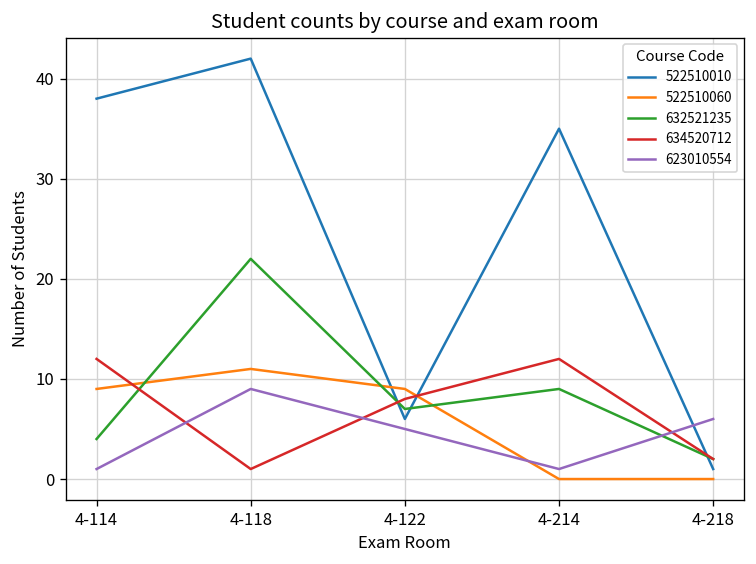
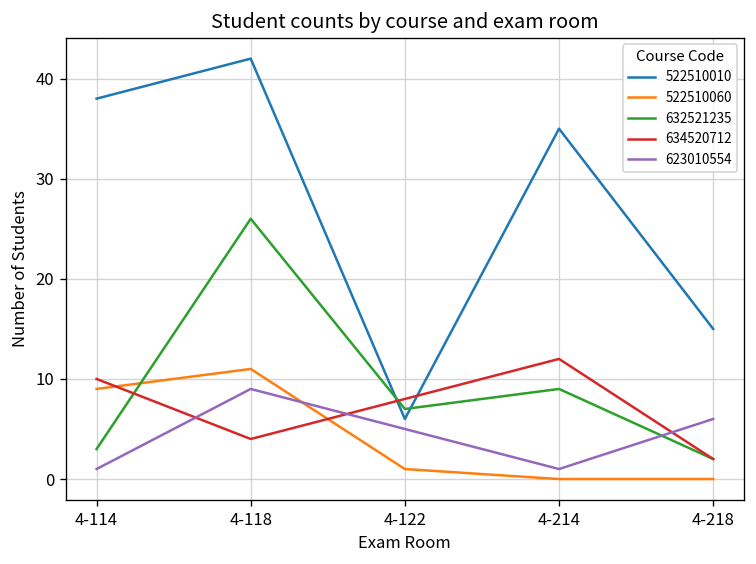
632521235, 4-114: 4 -> 3
634520712, 4-114: 12 -> 10
632521235, 4-118: 22 -> 26
634520712, 4-118: 1 -> 4
522510060, 4-122: 9 -> 1
522510010, 4-218: 1 -> 15
